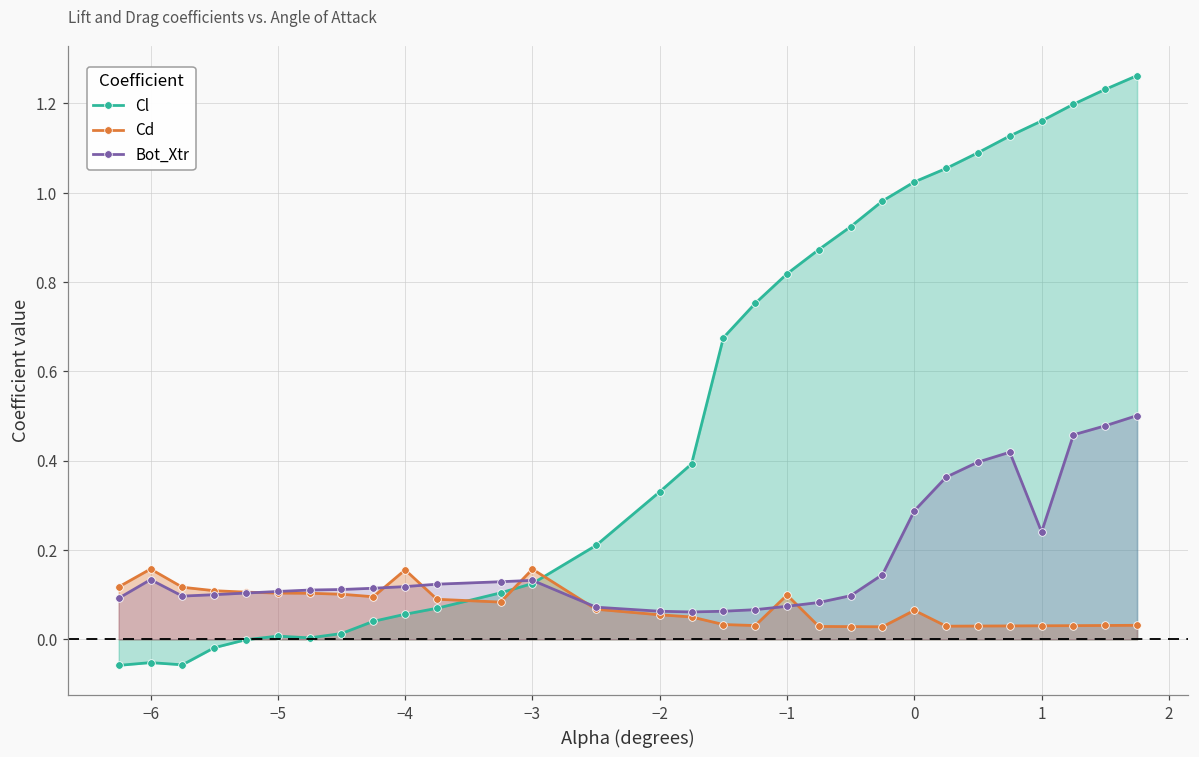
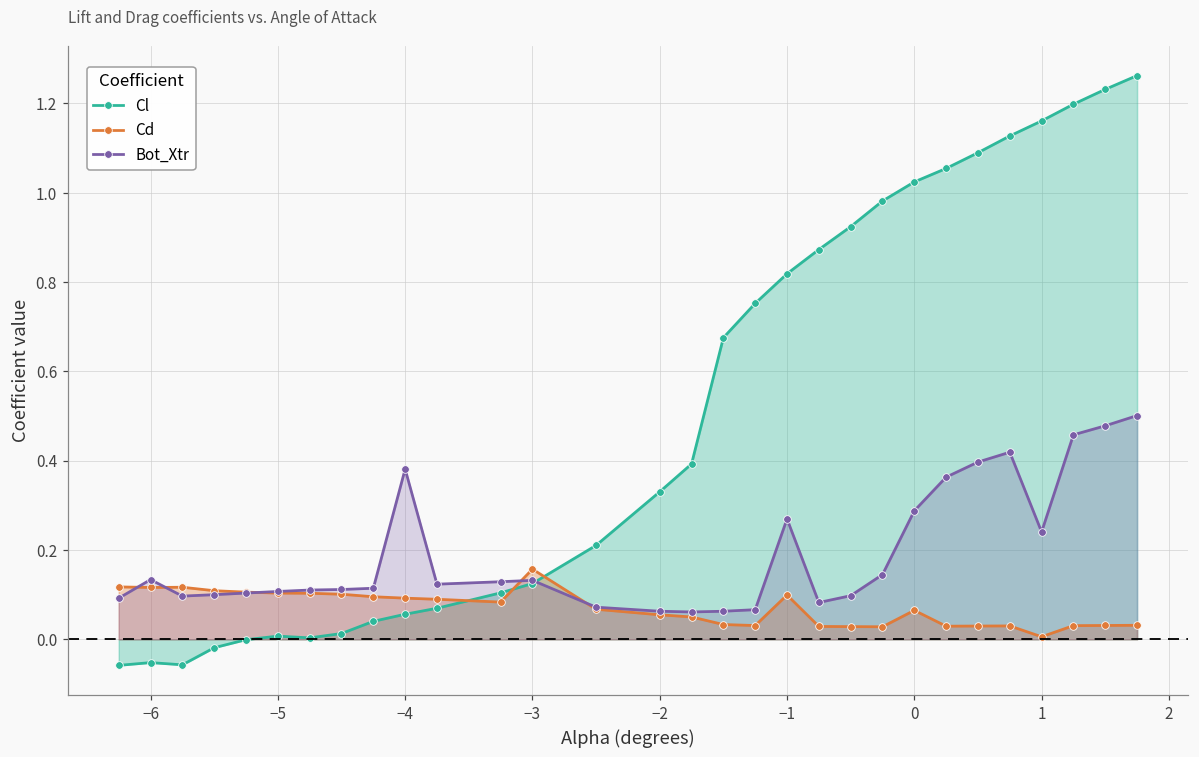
Cd, −6: 0.16 -> 0.12
Cd, −4: 0.16 -> 0.09
Bot_Xtr, −4: 0.12 -> 0.38
Bot_Xtr, −1: 0.07 -> 0.27
Cd, 1: 0.03 -> 0.01
